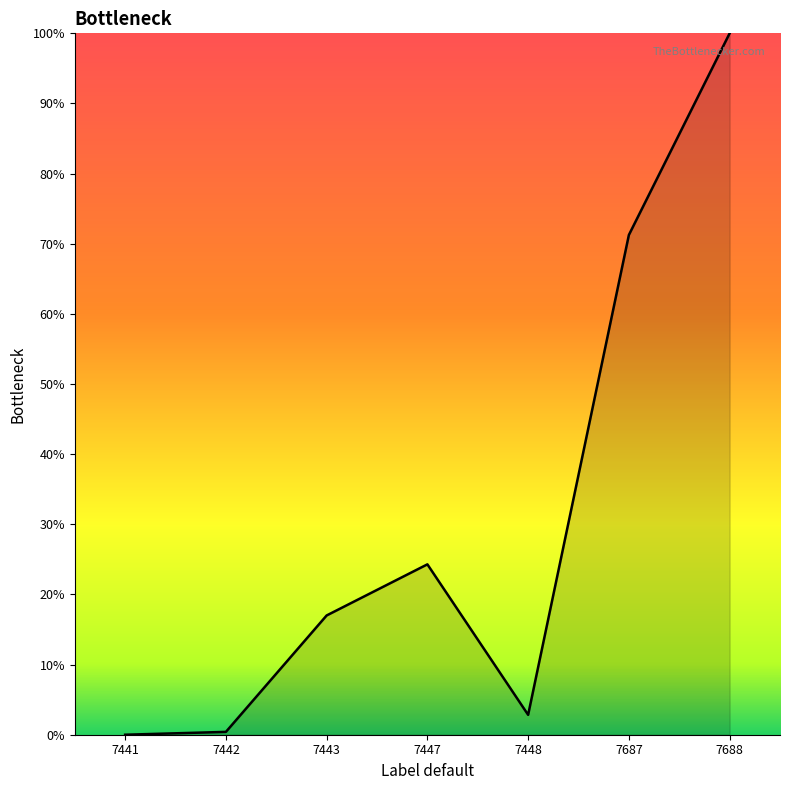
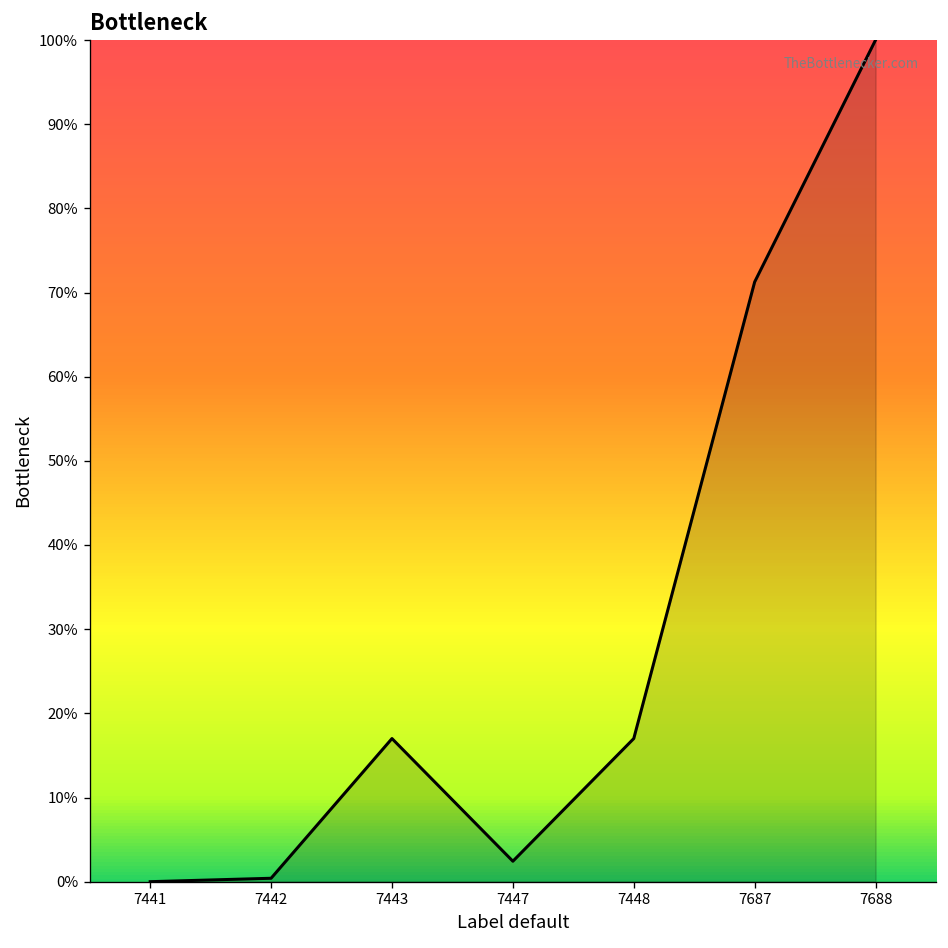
7447: 24% -> 2%
7448: 3% -> 17%
